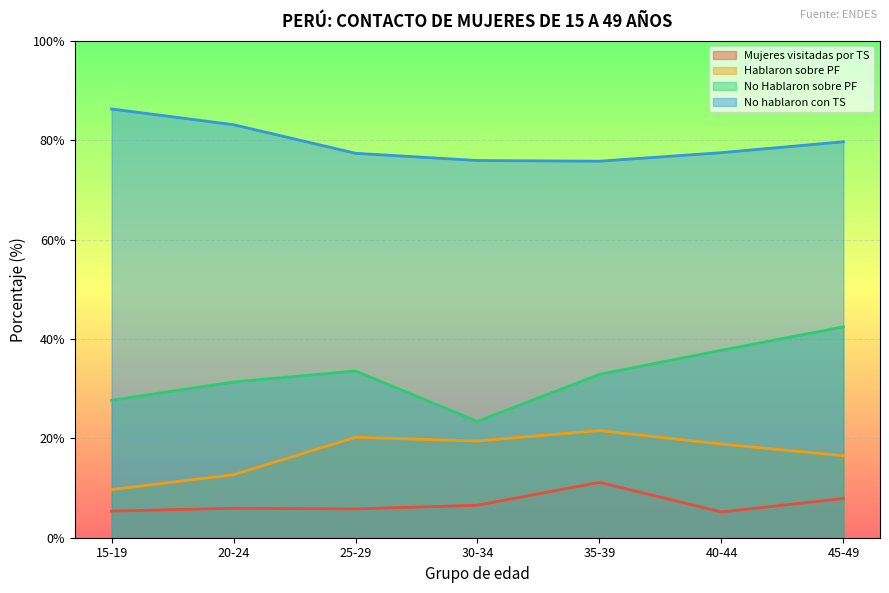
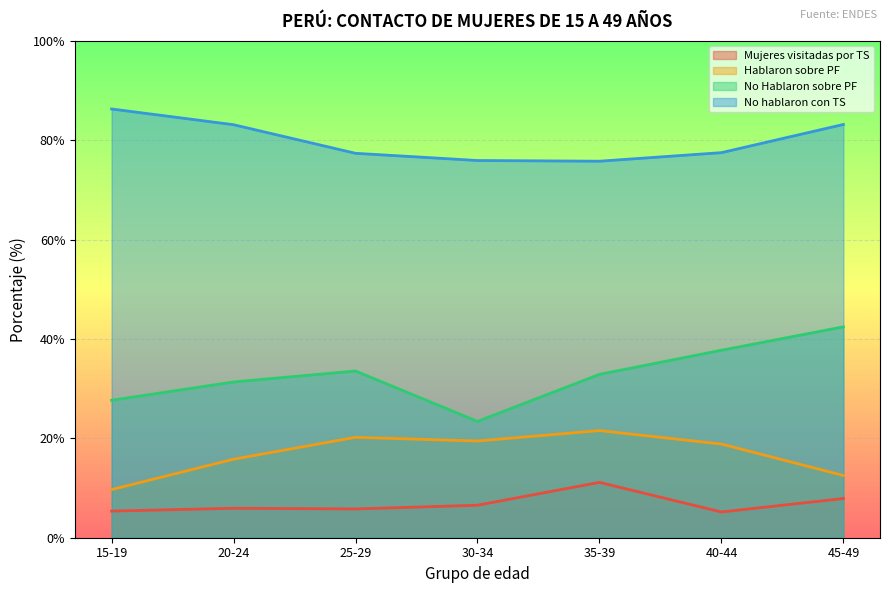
Hablaron sobre PF, 20-24: 13% -> 16%
Hablaron sobre PF, 45-49: 17% -> 13%
No hablaron con TS, 45-49: 80% -> 83%
